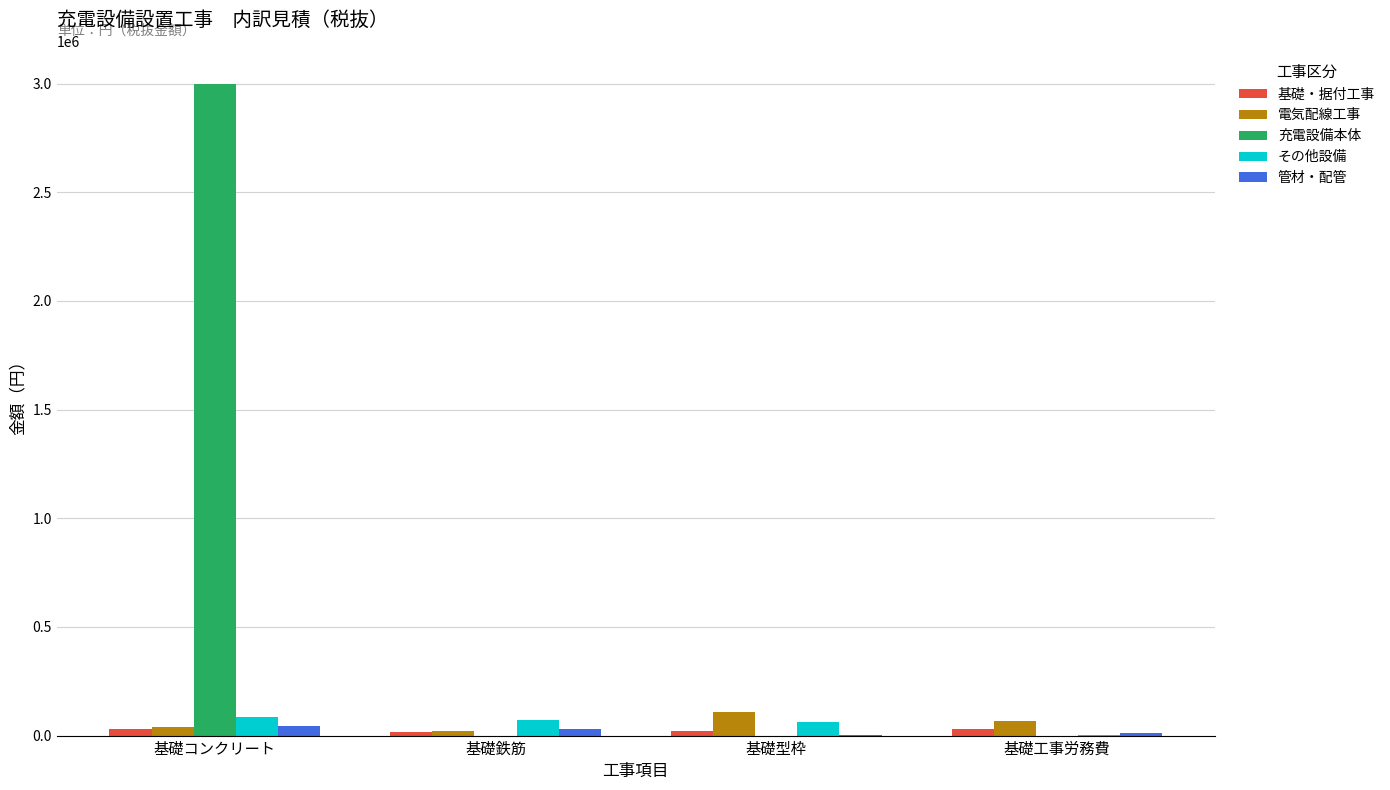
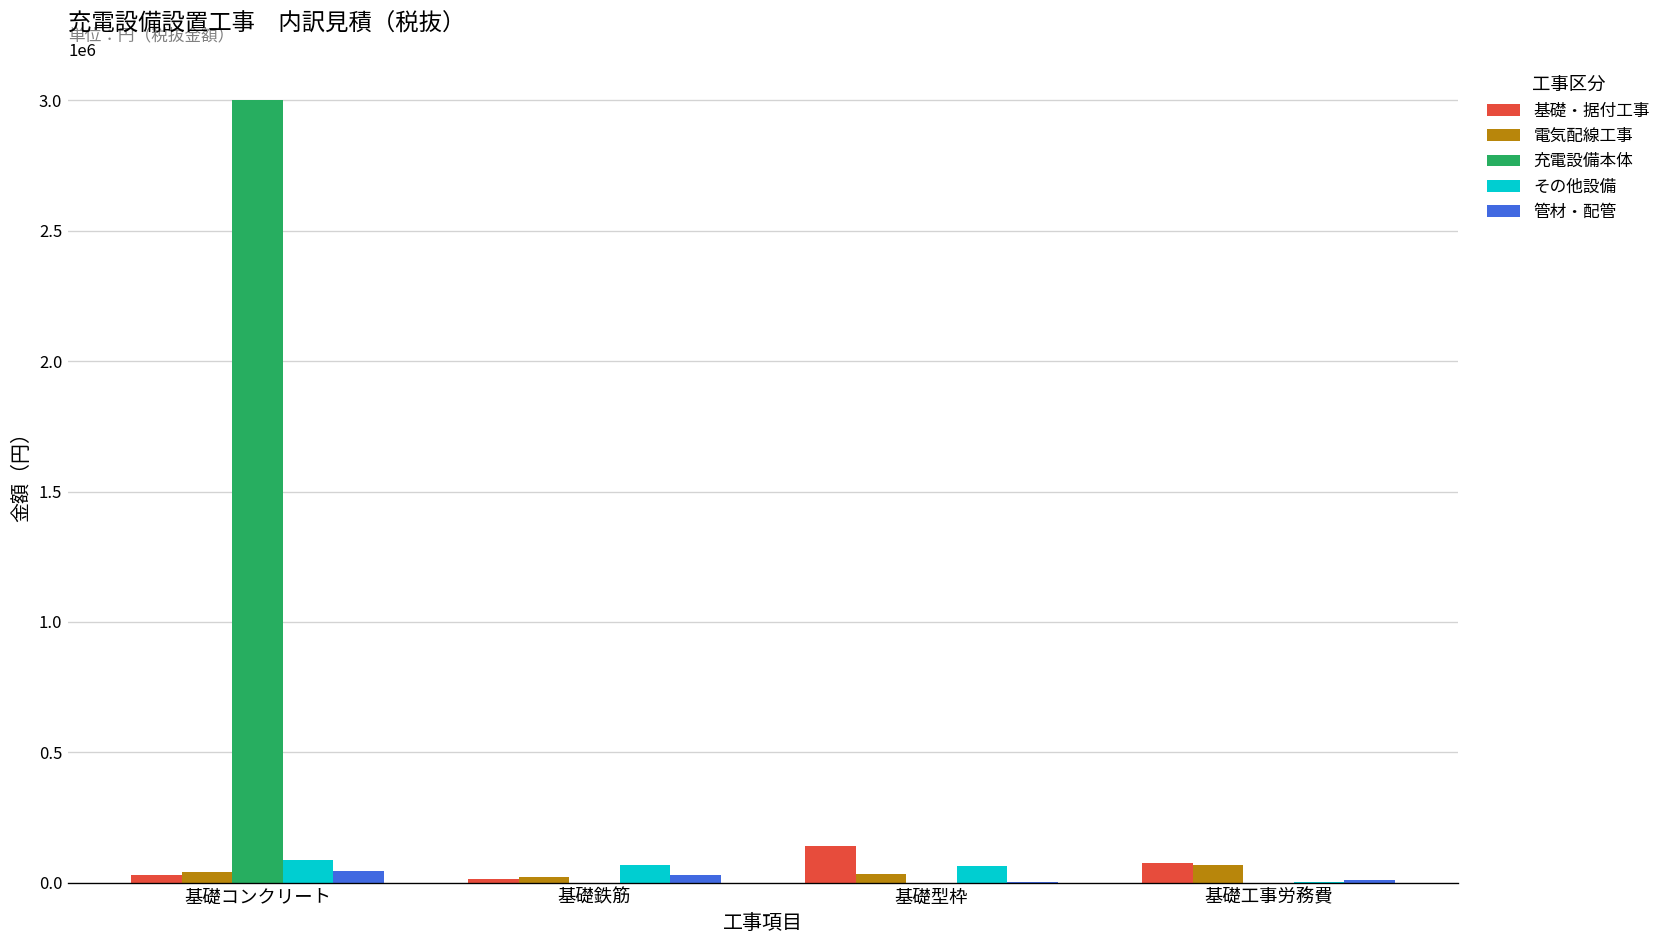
基礎・据付工事, 基礎型枠: 20000 -> 140000
電気配線工事, 基礎型枠: 110000 -> 40000
基礎・据付工事, 基礎工事労務費: 30000 -> 80000
